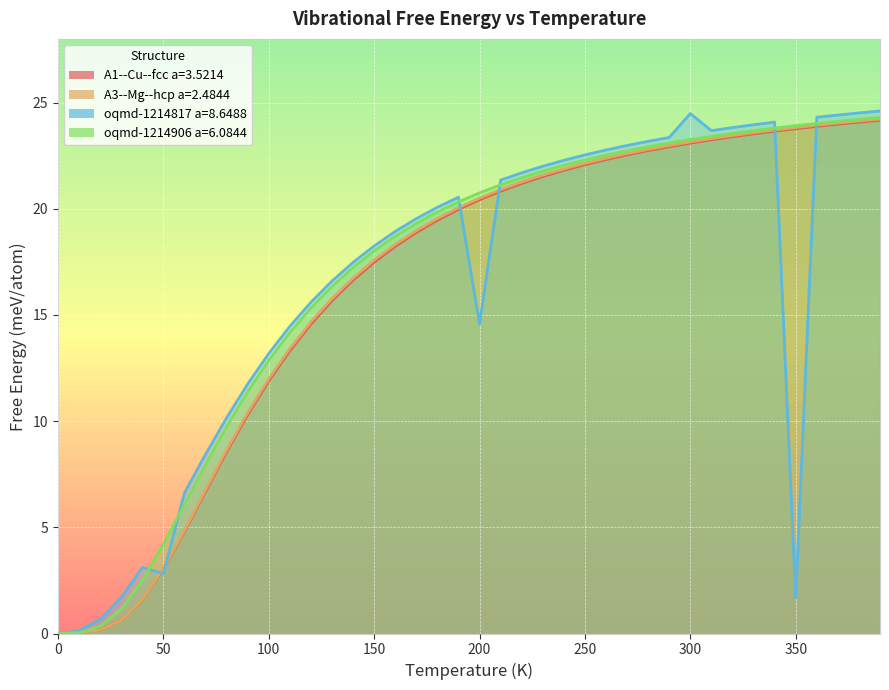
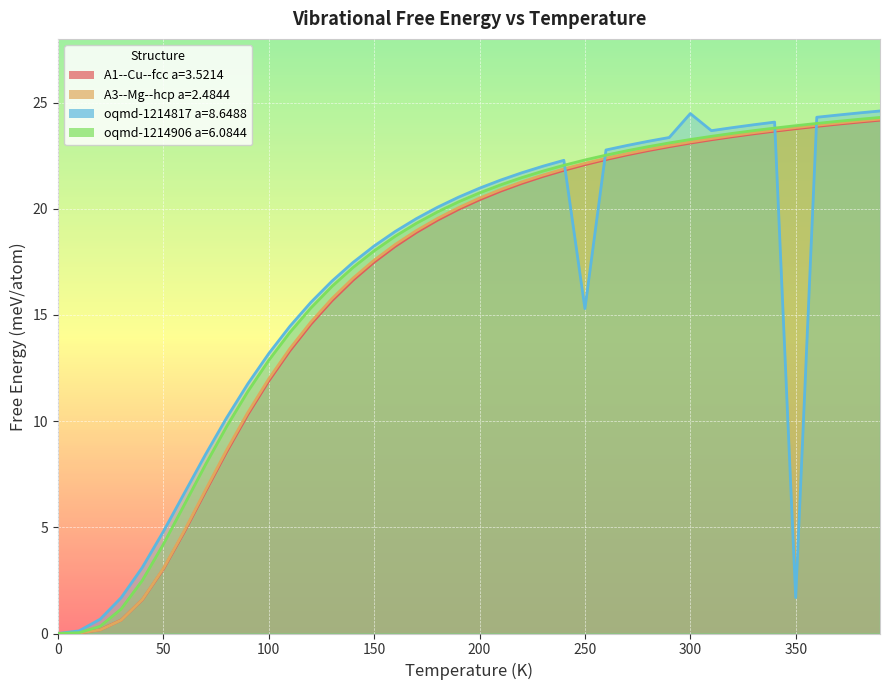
oqmd-1214817 a=8.6488, 50: 2.8 -> 4.8
oqmd-1214817 a=8.6488, 200: 14.6 -> 21.0
oqmd-1214817 a=8.6488, 250: 22.5 -> 15.3
